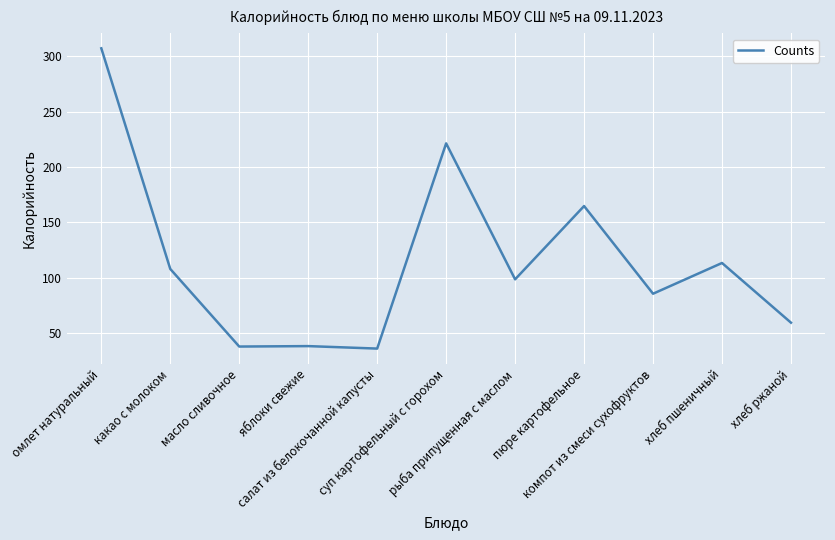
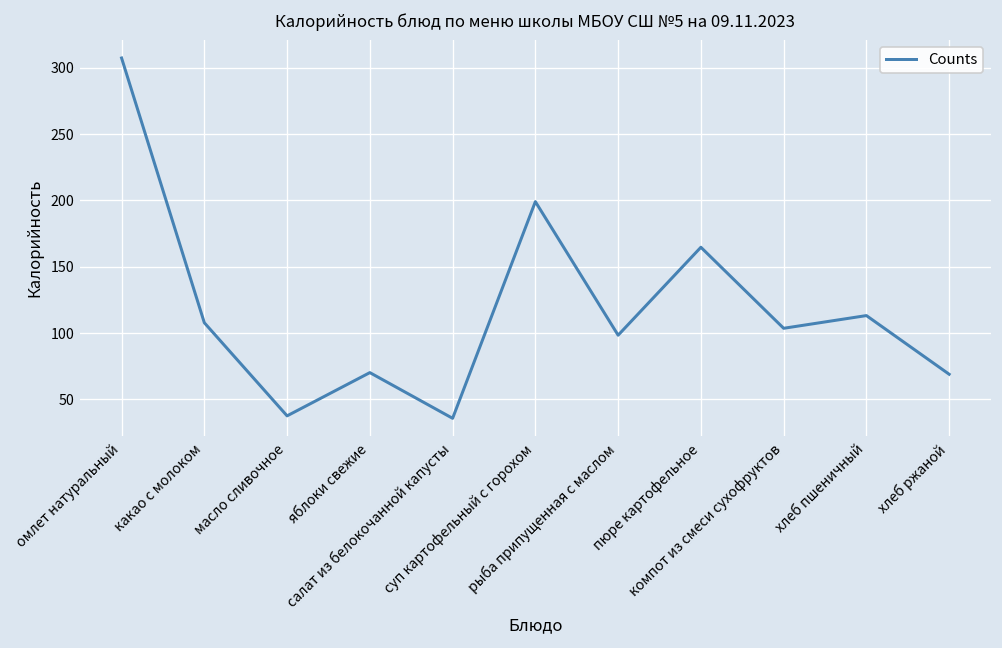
яблоки свежие: 38 -> 70
суп картофельный с горохом: 221 -> 199
компот из смеси сухофруктов: 85 -> 104
хлеб ржаной: 59 -> 69
